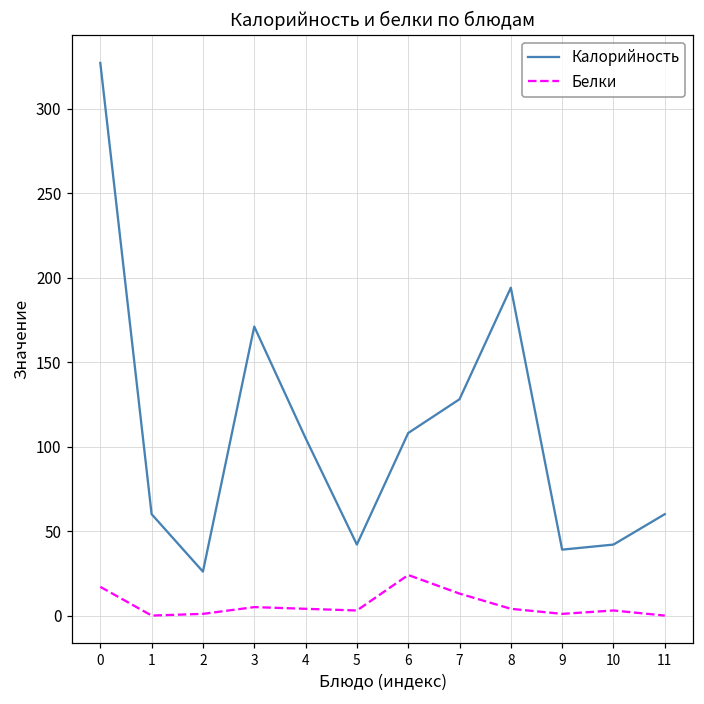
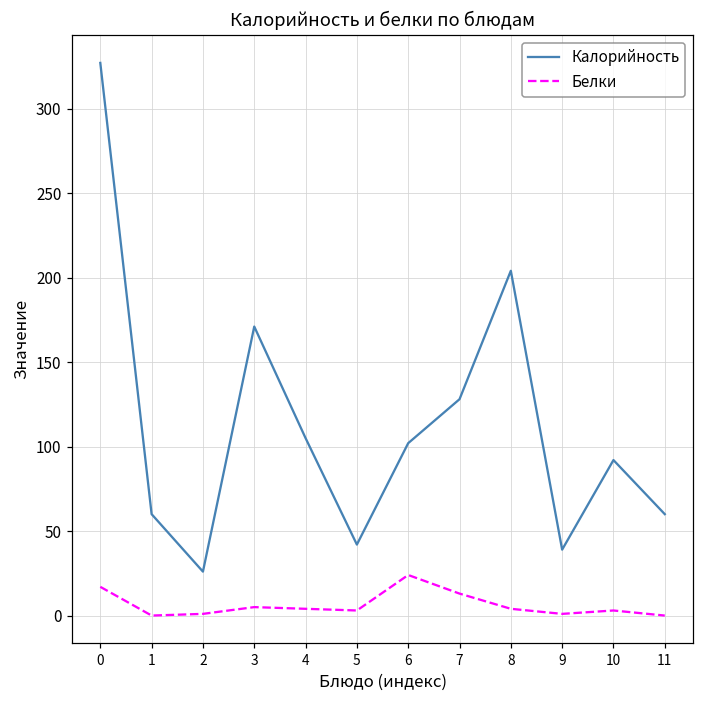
Калорийность, 6: 108 -> 102
Калорийность, 8: 194 -> 204
Калорийность, 10: 42 -> 92
